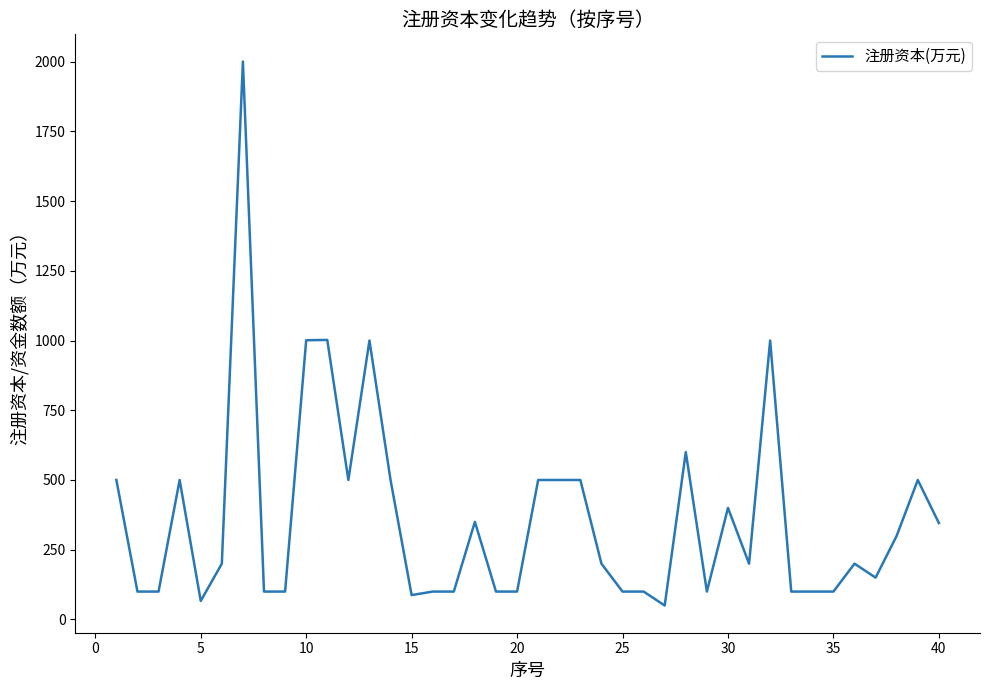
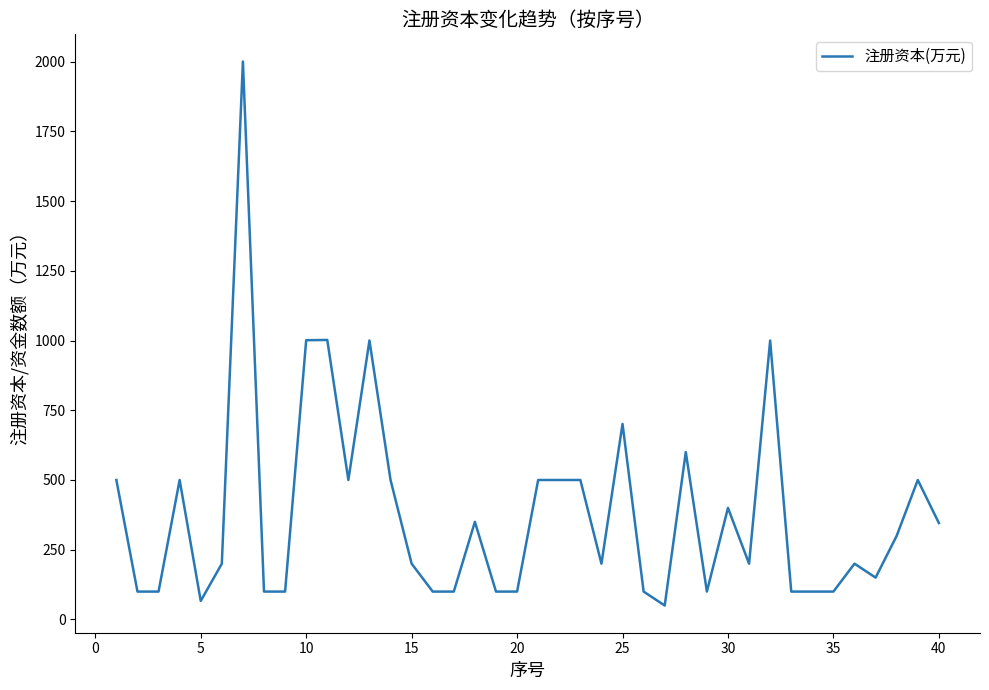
15: 90 -> 200
25: 100 -> 700
